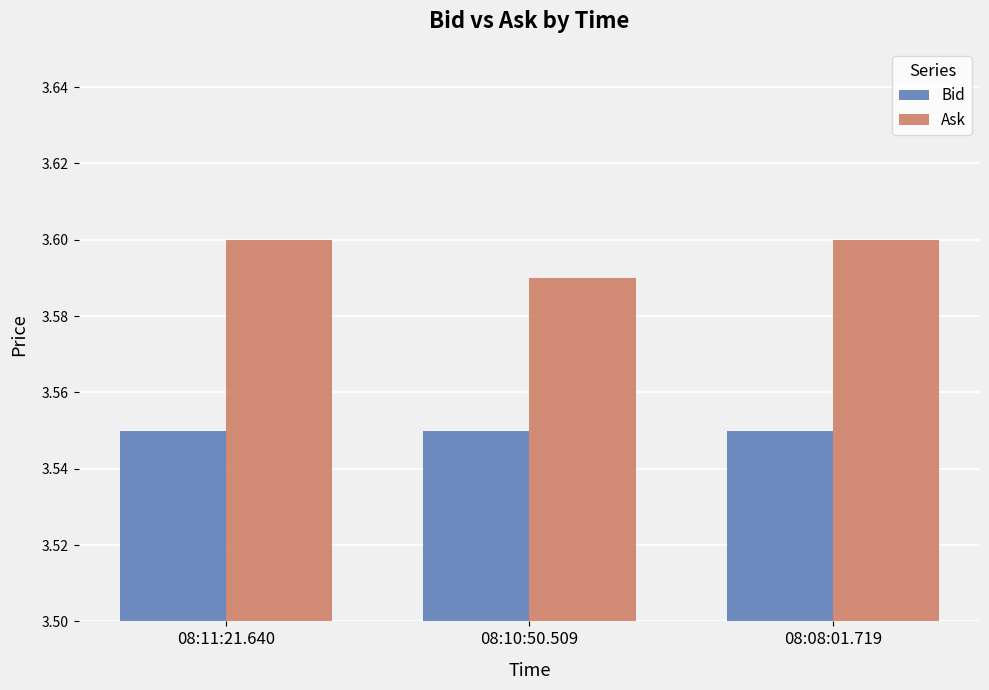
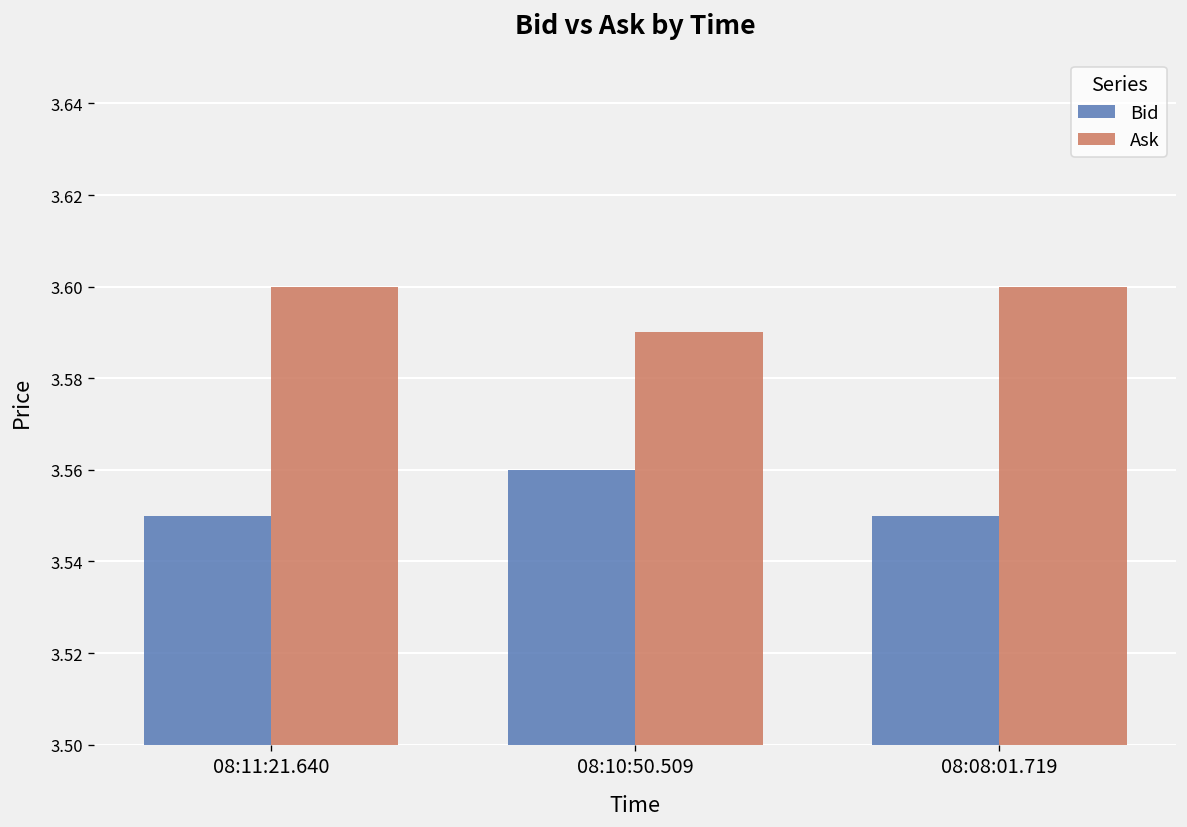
Bid, 08:10:50.509: 3.55 -> 3.56
